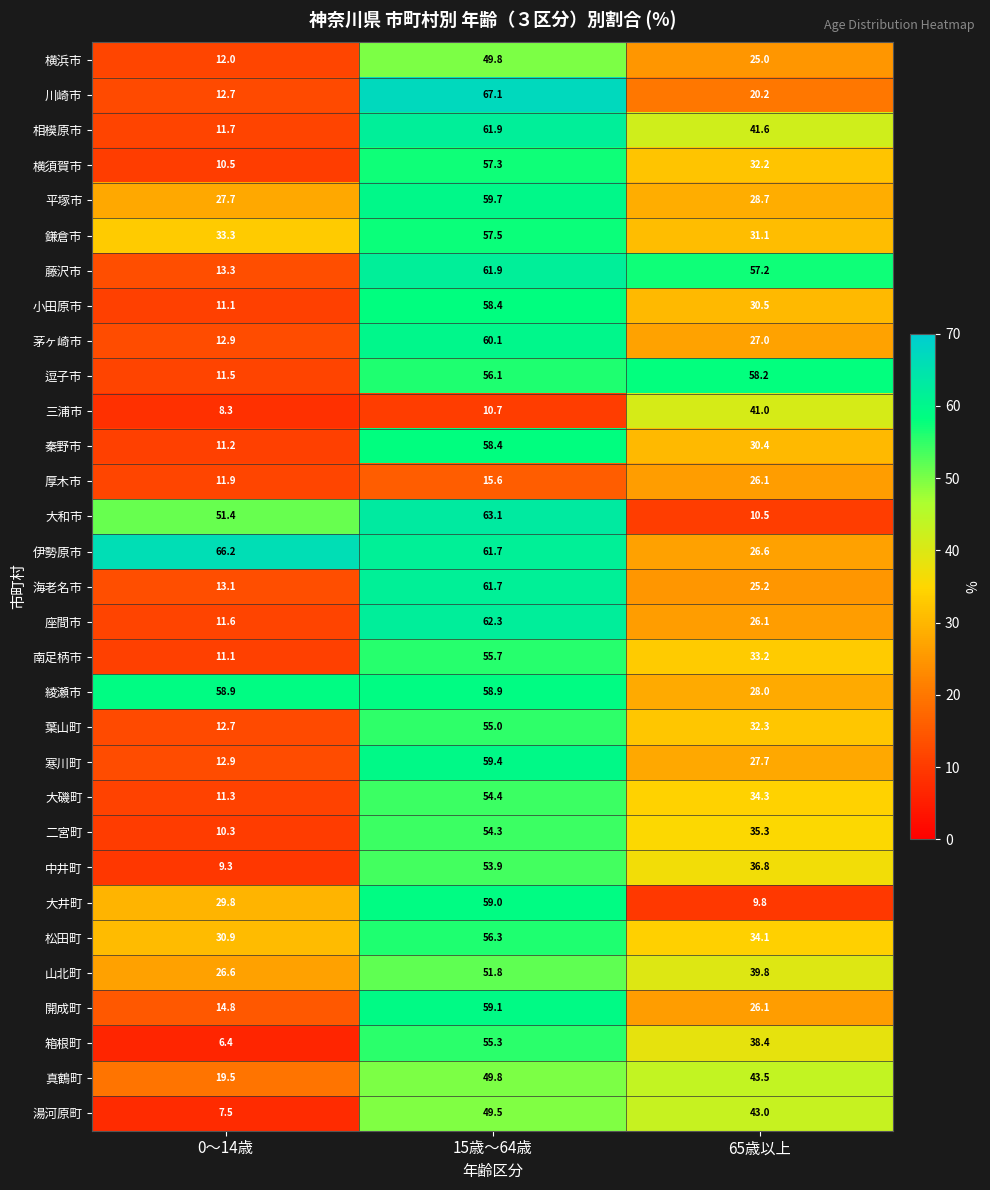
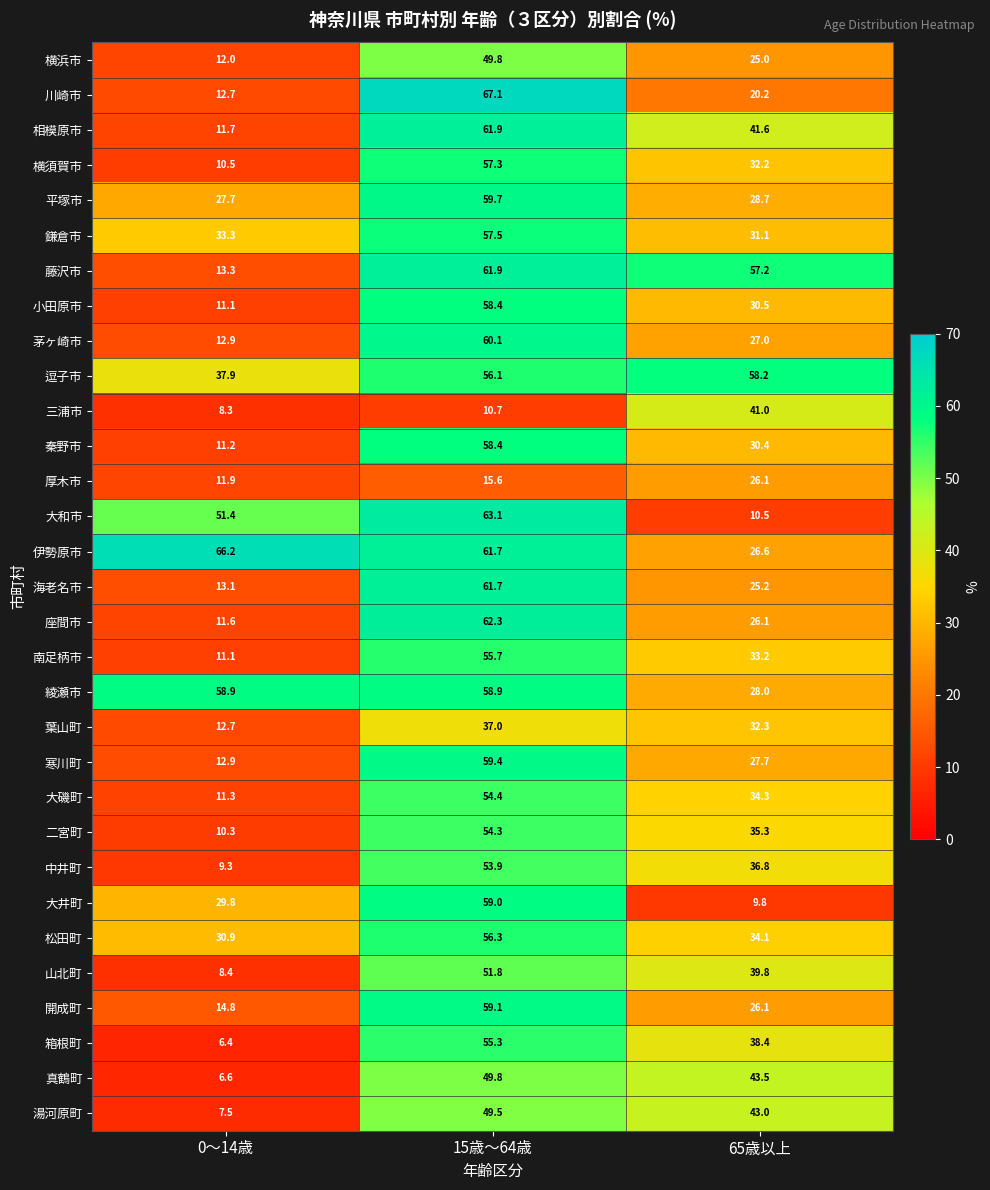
逗子市, 0～14歳: 11.5 -> 37.9
葉山町, 15歳～64歳: 55.0 -> 37.0
山北町, 0～14歳: 26.6 -> 8.4
真鶴町, 0～14歳: 19.5 -> 6.6
